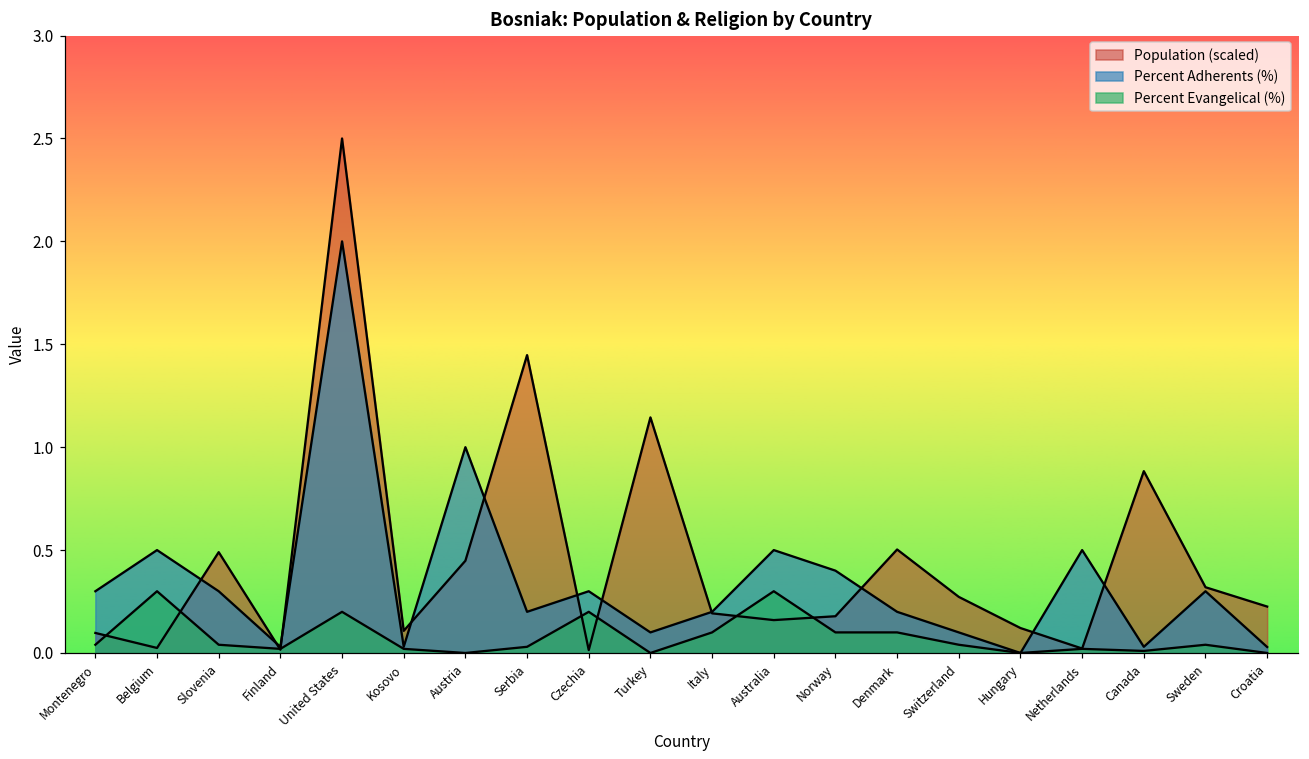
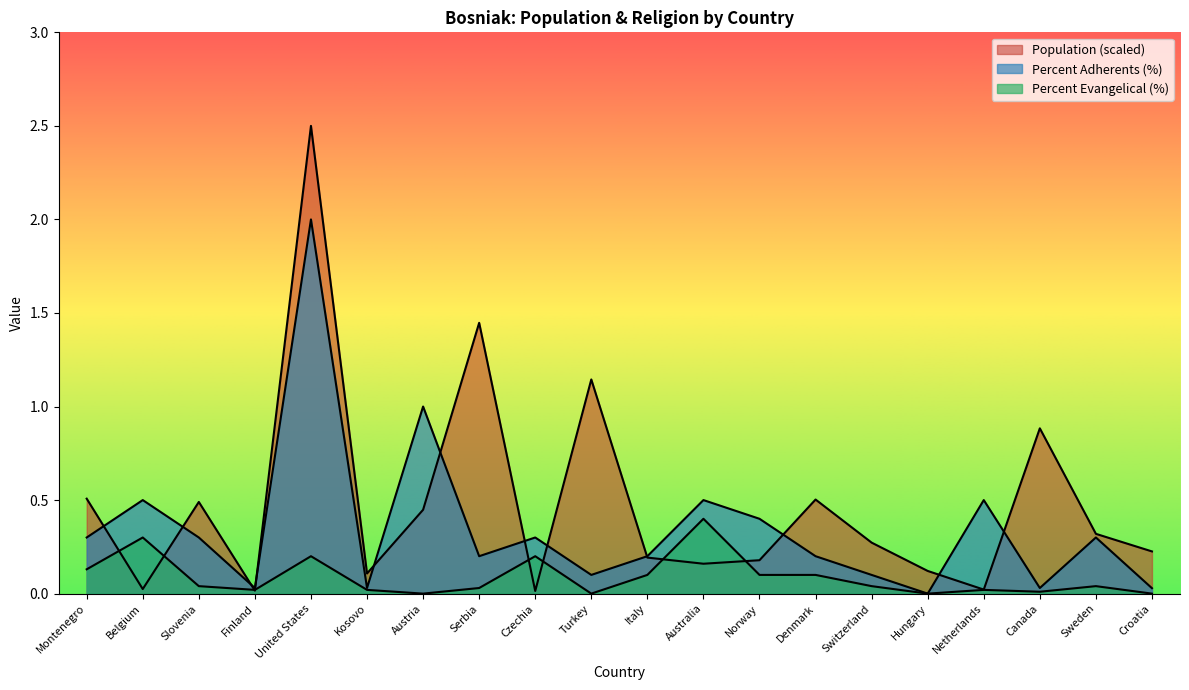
Population (scaled), Montenegro: 0.10 -> 0.51
Percent Evangelical (%), Montenegro: 0.04 -> 0.13
Percent Evangelical (%), Australia: 0.3 -> 0.4
